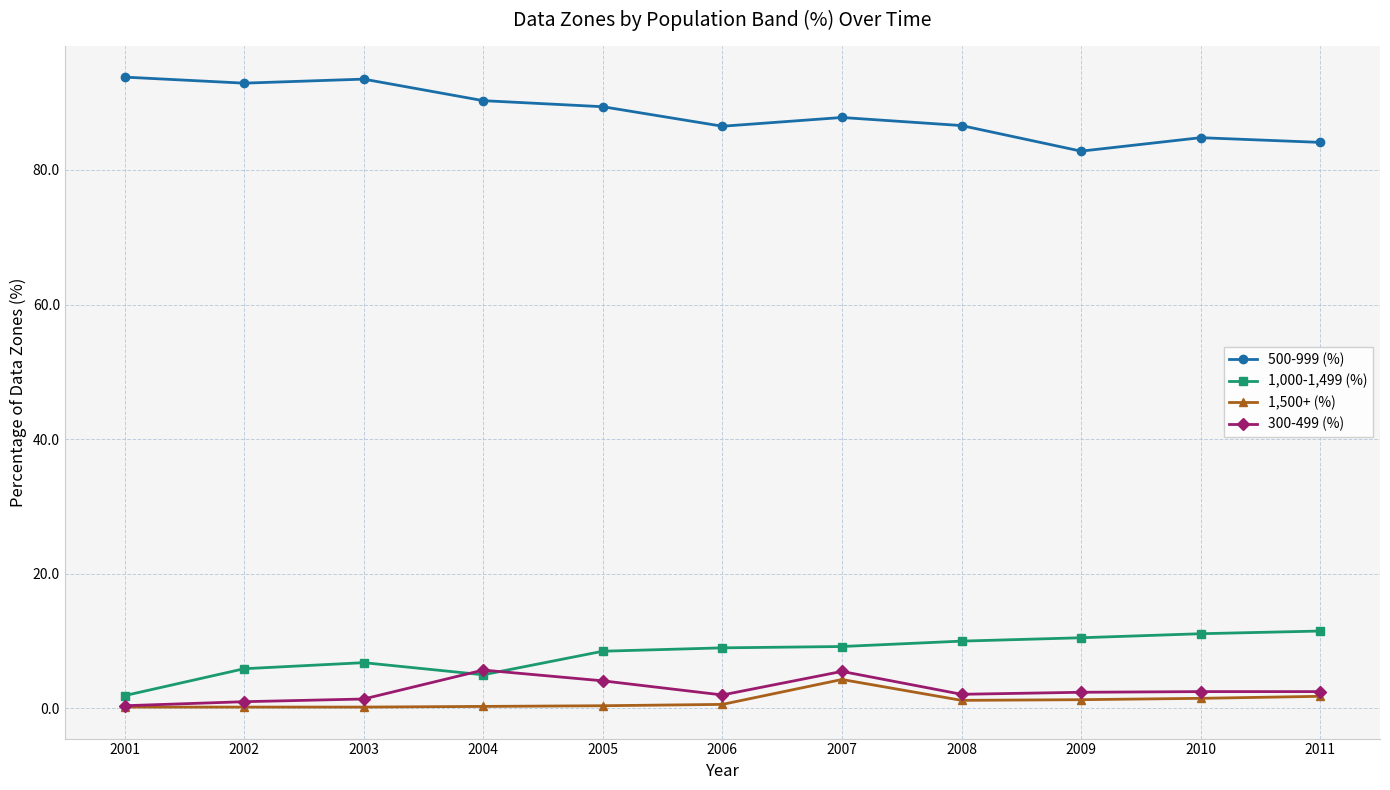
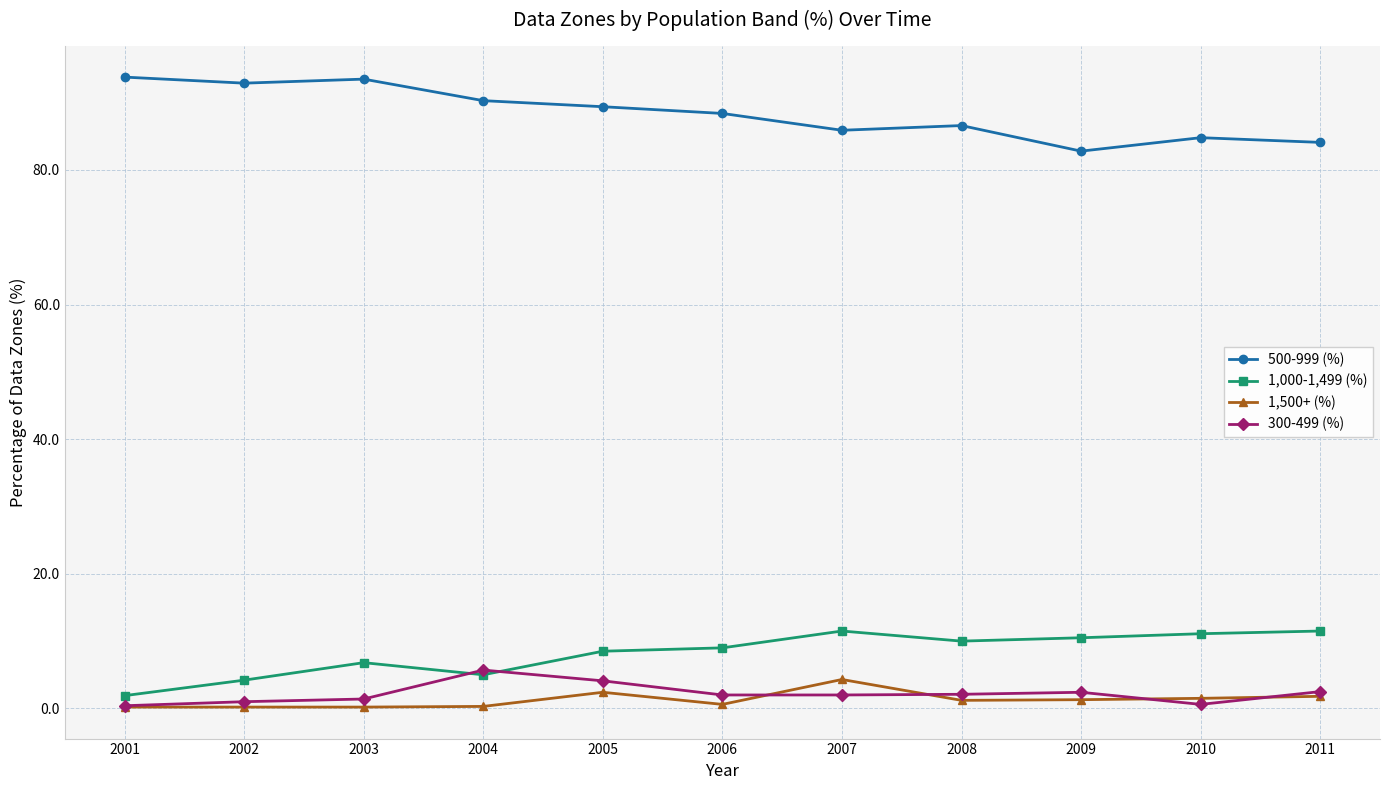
1,000-1,499 (%), 2002: 6 -> 4
1,500+ (%), 2005: 0 -> 2
500-999 (%), 2006: 87 -> 88
500-999 (%), 2007: 88 -> 86
1,000-1,499 (%), 2007: 9 -> 12
300-499 (%), 2007: 6 -> 2
300-499 (%), 2010: 3 -> 1
